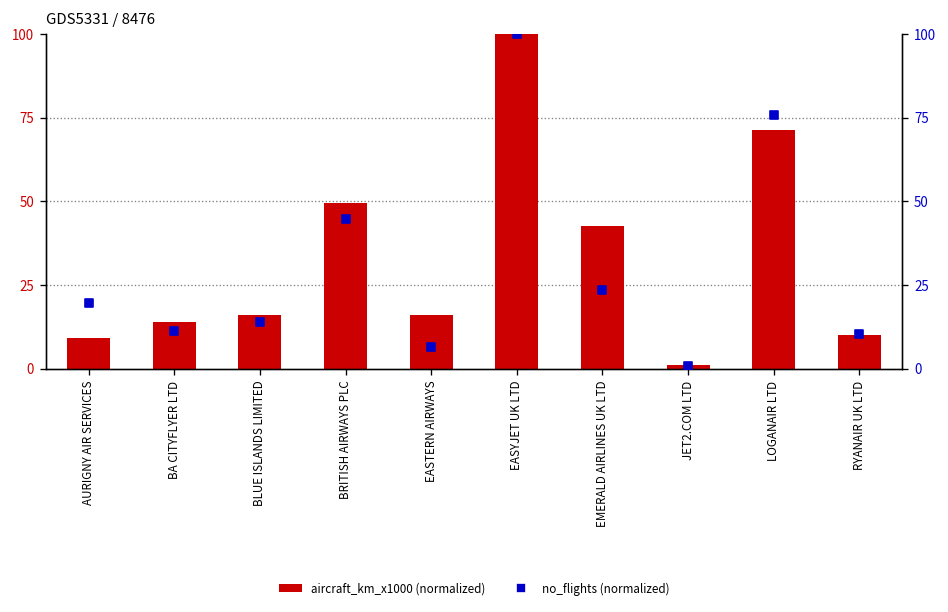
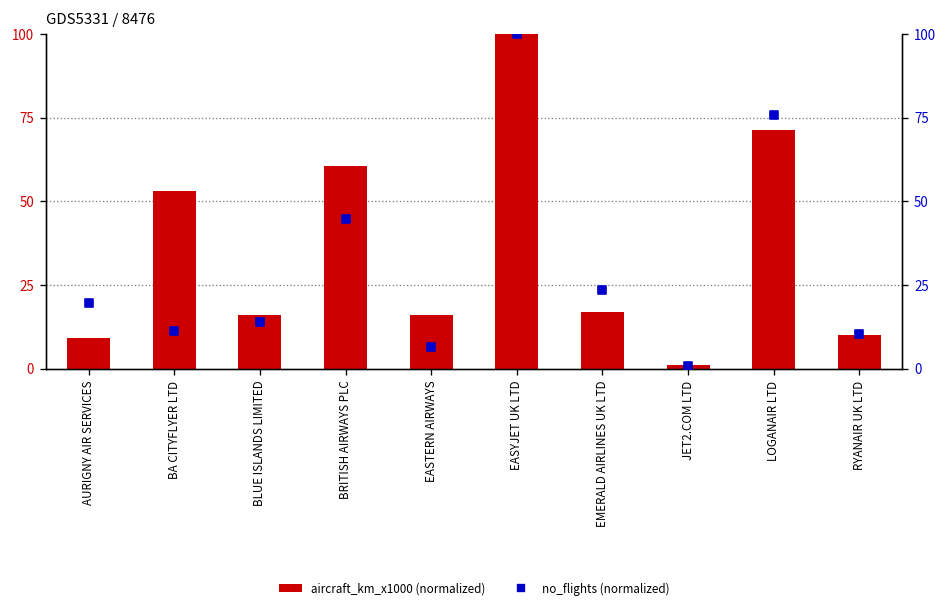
aircraft_km_x1000 (normalized), BA CITYFLYER LTD: 14 -> 53
aircraft_km_x1000 (normalized), BRITISH AIRWAYS PLC: 50 -> 61
aircraft_km_x1000 (normalized), EMERALD AIRLINES UK LTD: 43 -> 17
